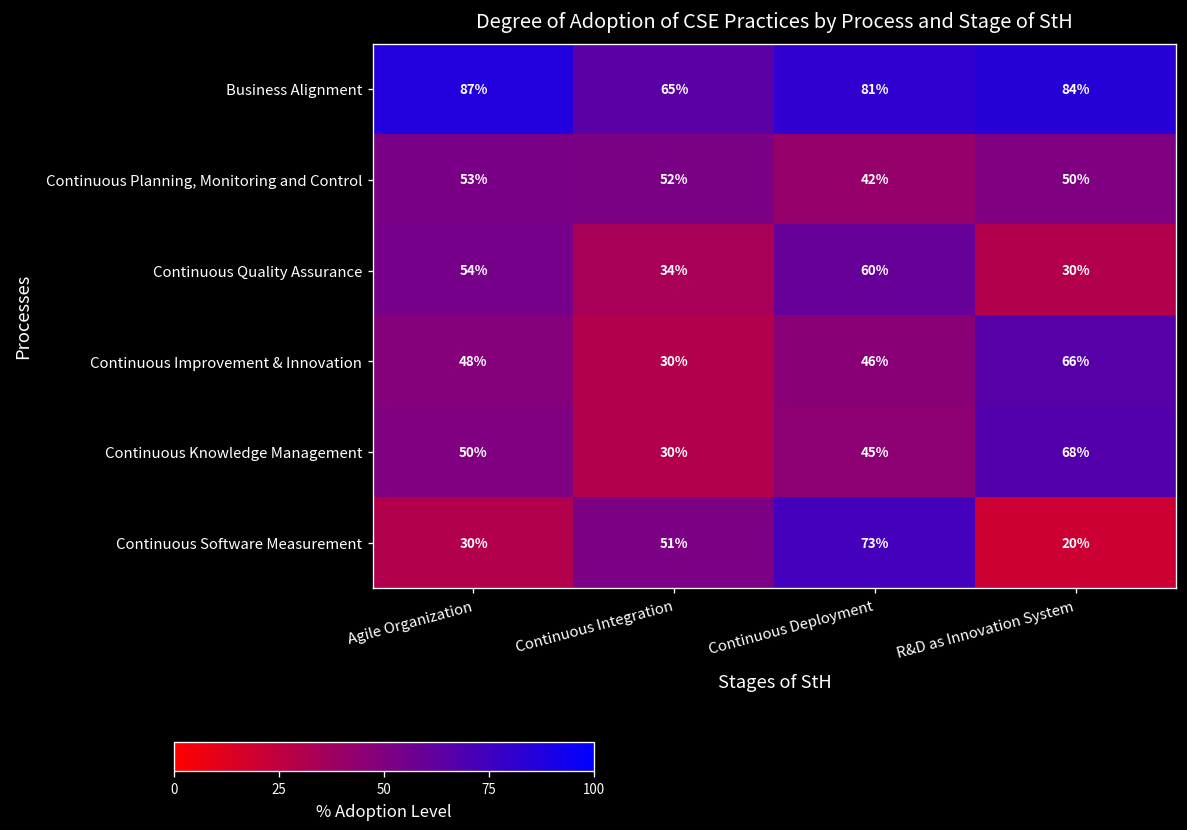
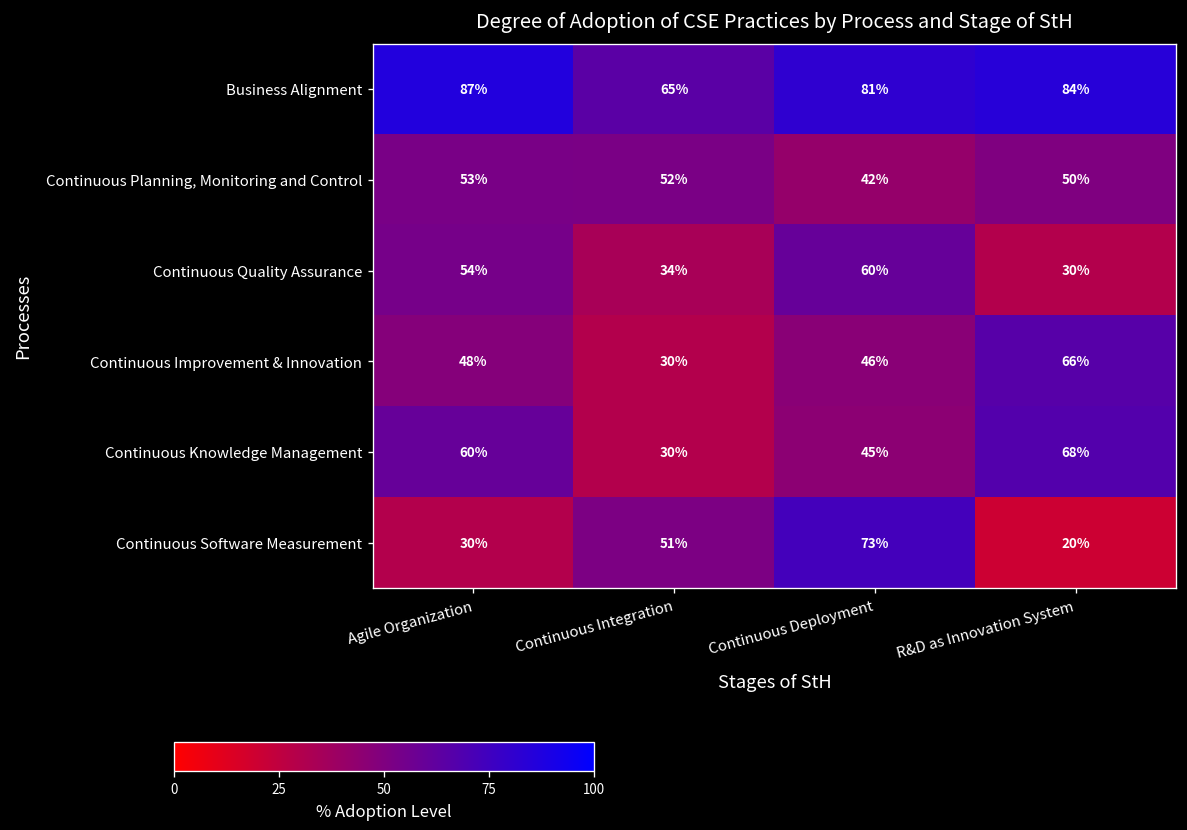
Continuous Knowledge Management, Agile Organization: 50% -> 60%
